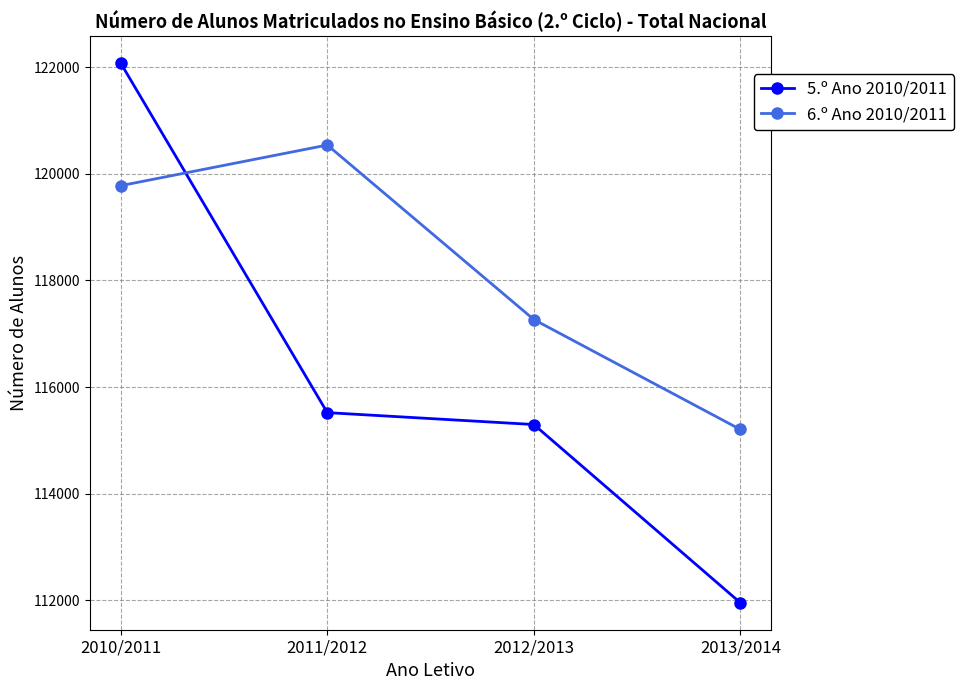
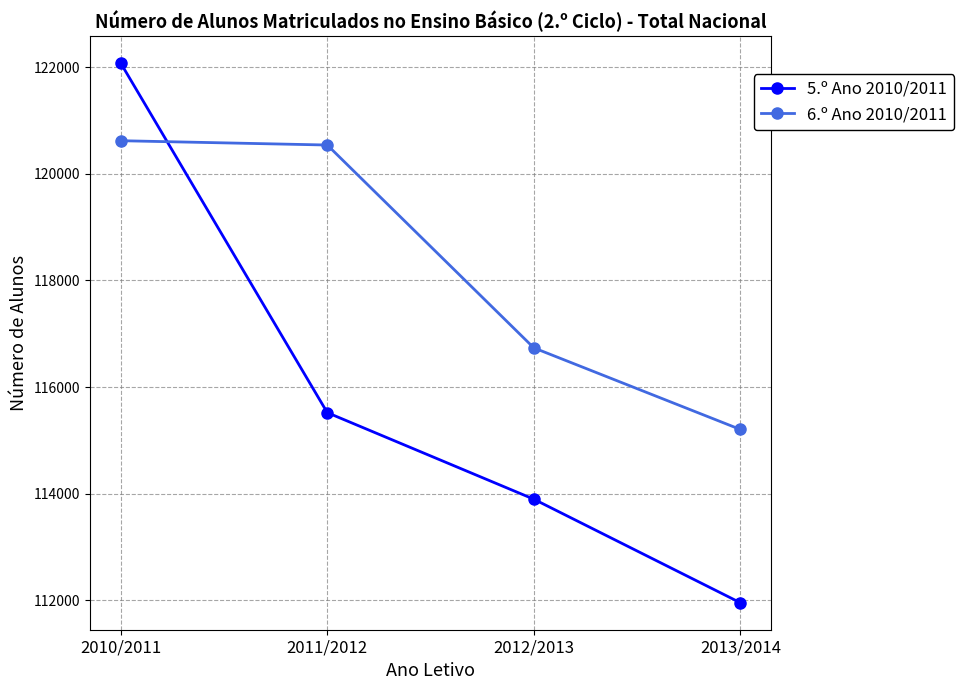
6.º Ano 2010/2011, 2010/2011: 119800 -> 120600
5.º Ano 2010/2011, 2012/2013: 115300 -> 113900
6.º Ano 2010/2011, 2012/2013: 117300 -> 116700
